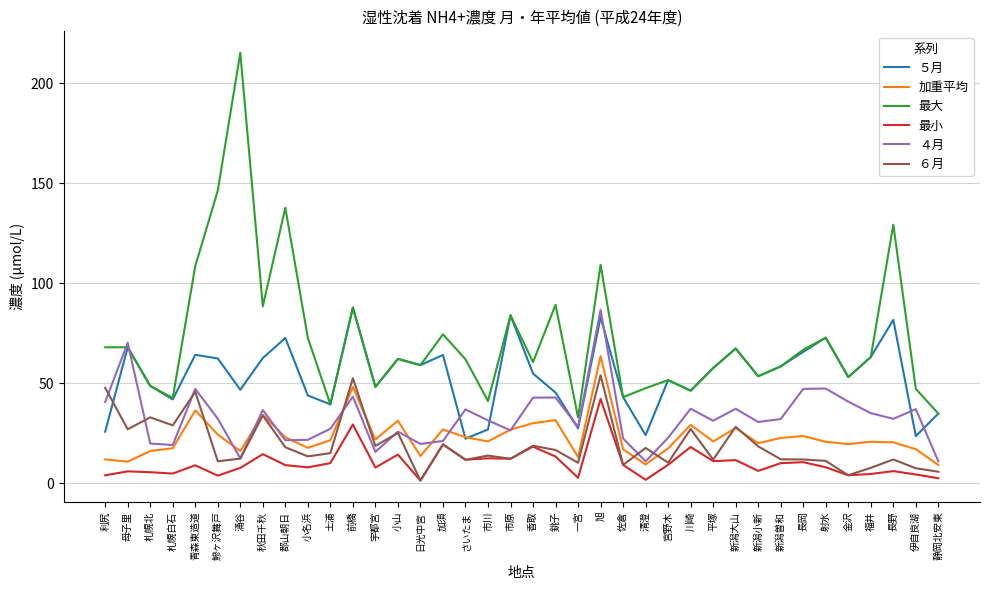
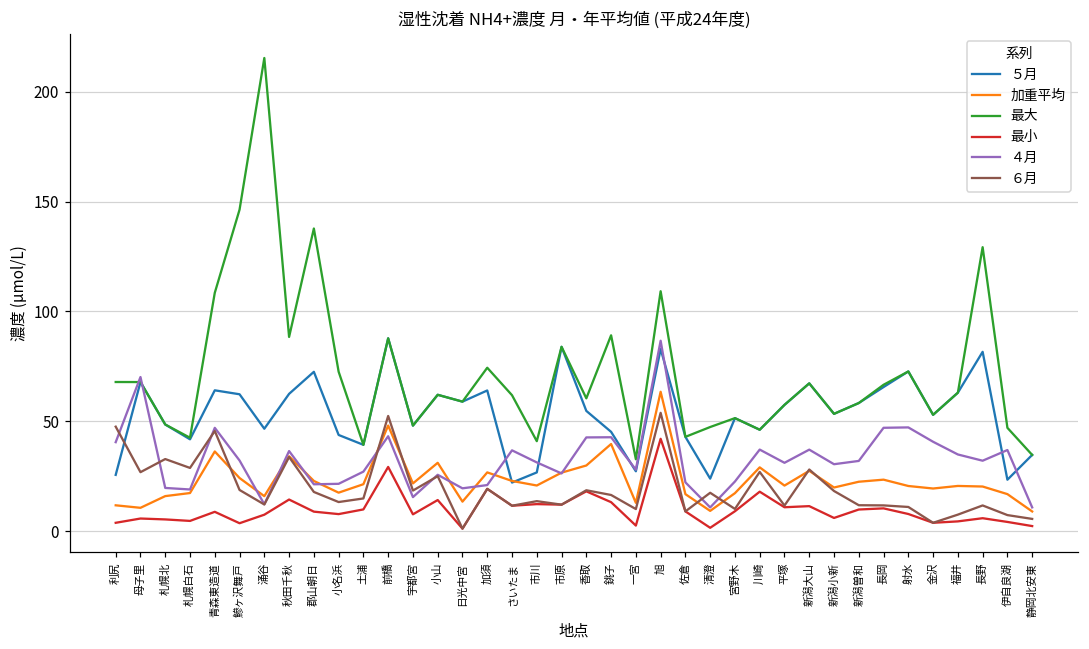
６月, 鰺ヶ沢舞戸: 11 -> 19
加重平均, 銚子: 32 -> 40
